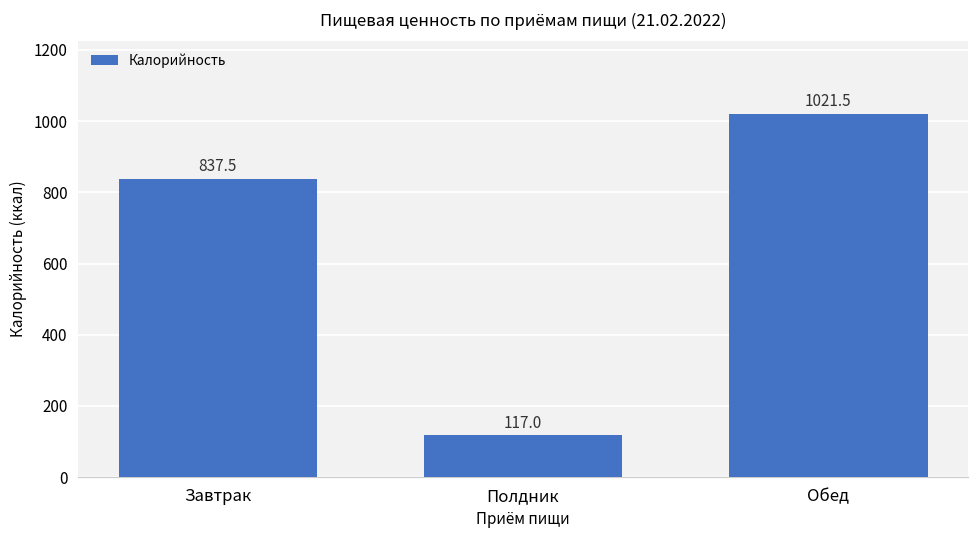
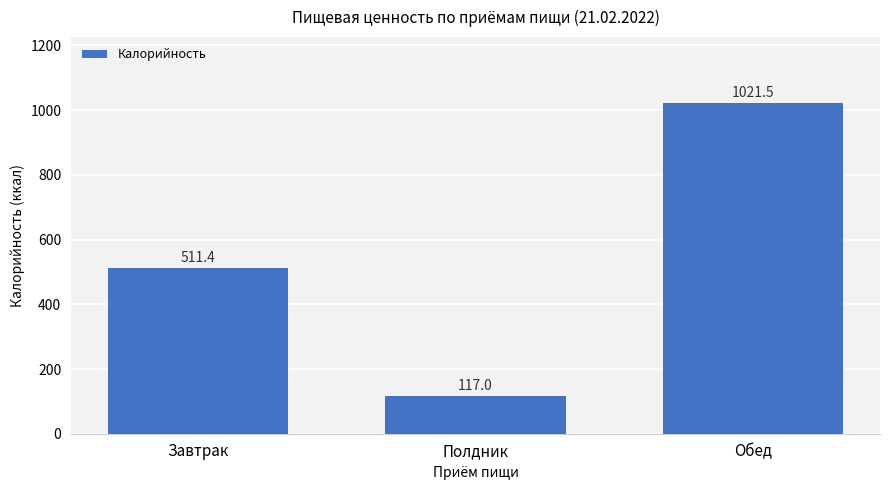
Завтрак: 837.5 -> 511.4
